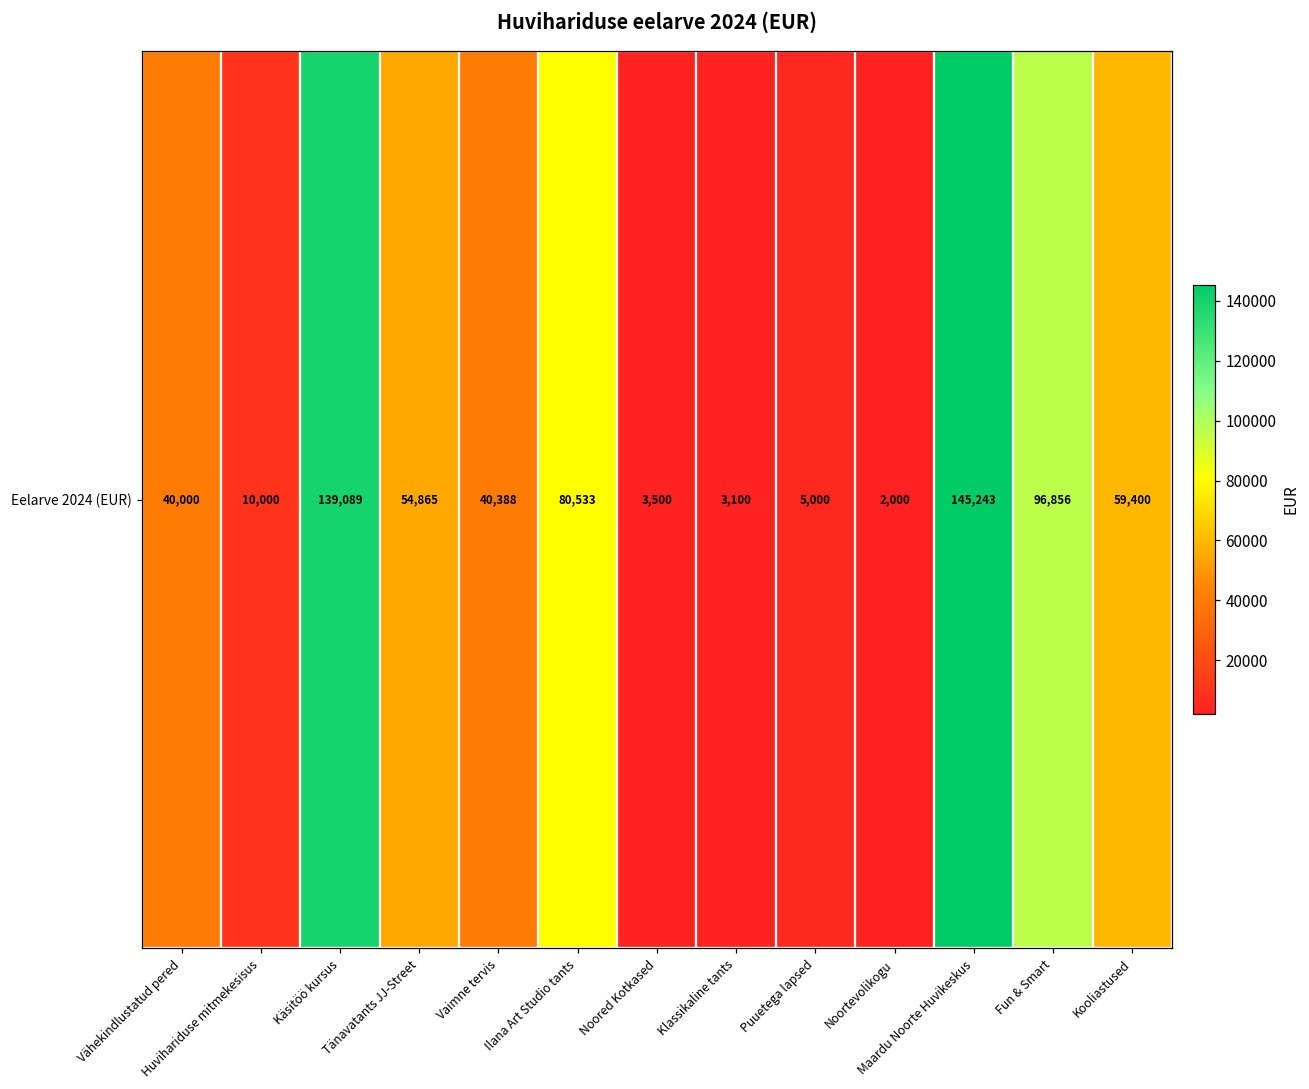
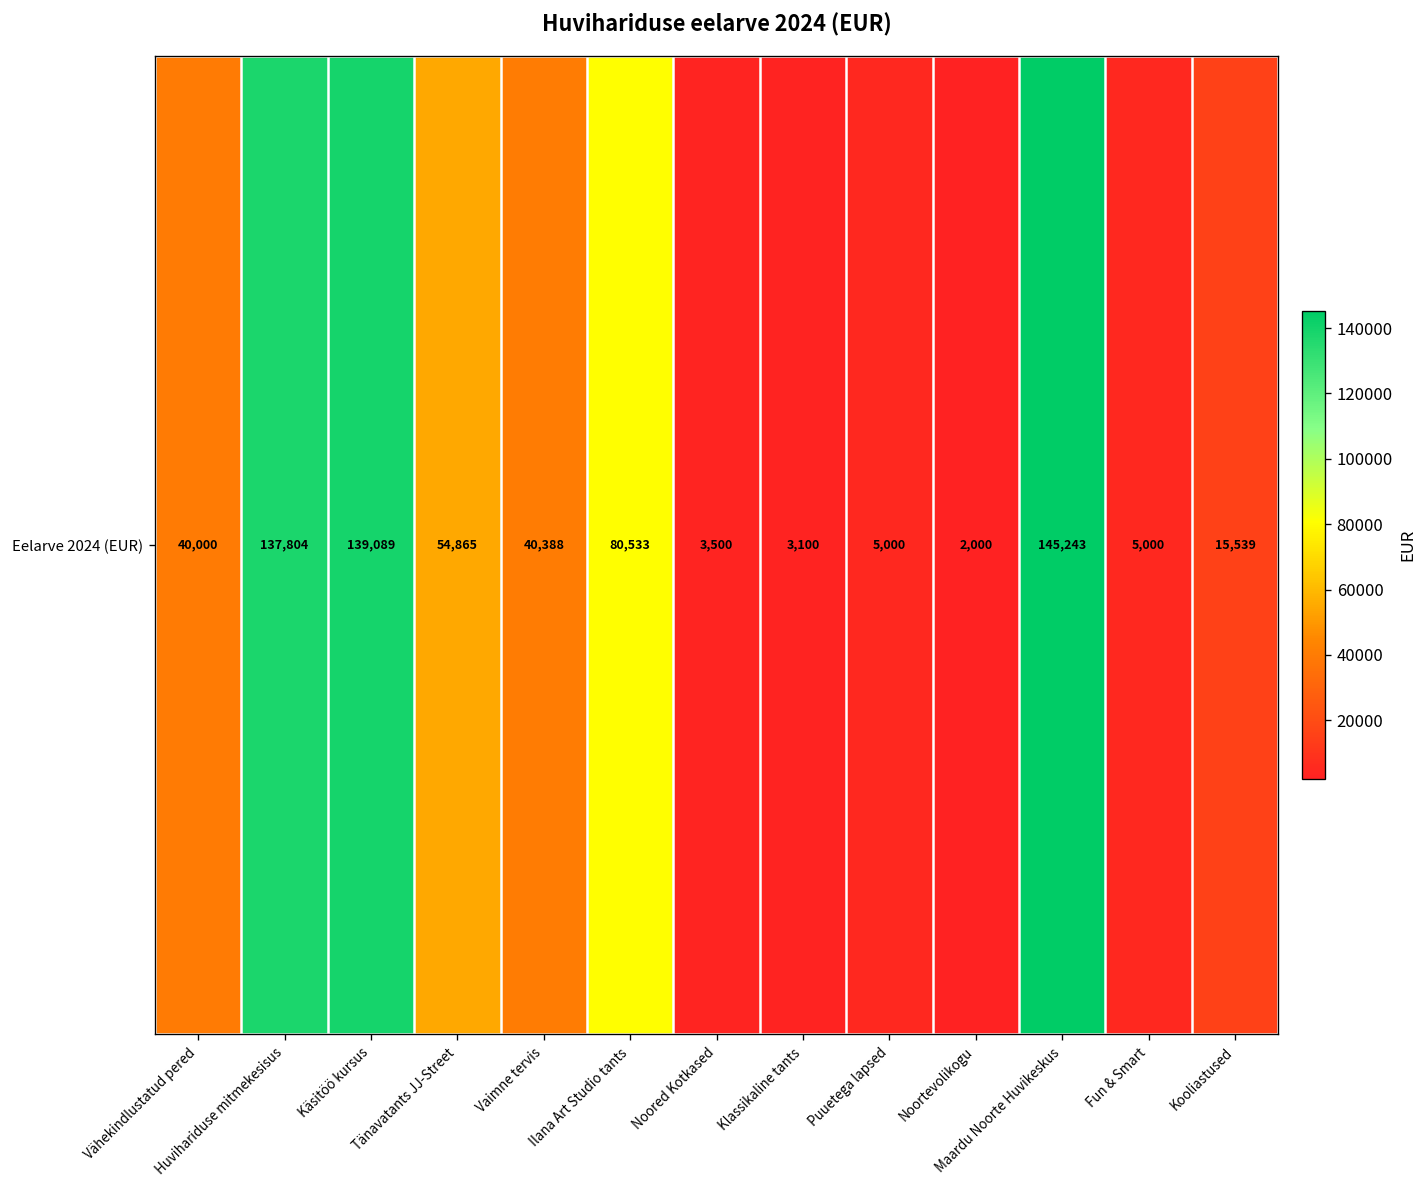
Eelarve 2024 (EUR), Huvihariduse mitmekesisus: 10,000 -> 137,804
Eelarve 2024 (EUR), Fun & Smart: 96,856 -> 5,000
Eelarve 2024 (EUR), Kooliastused: 59,400 -> 15,539
